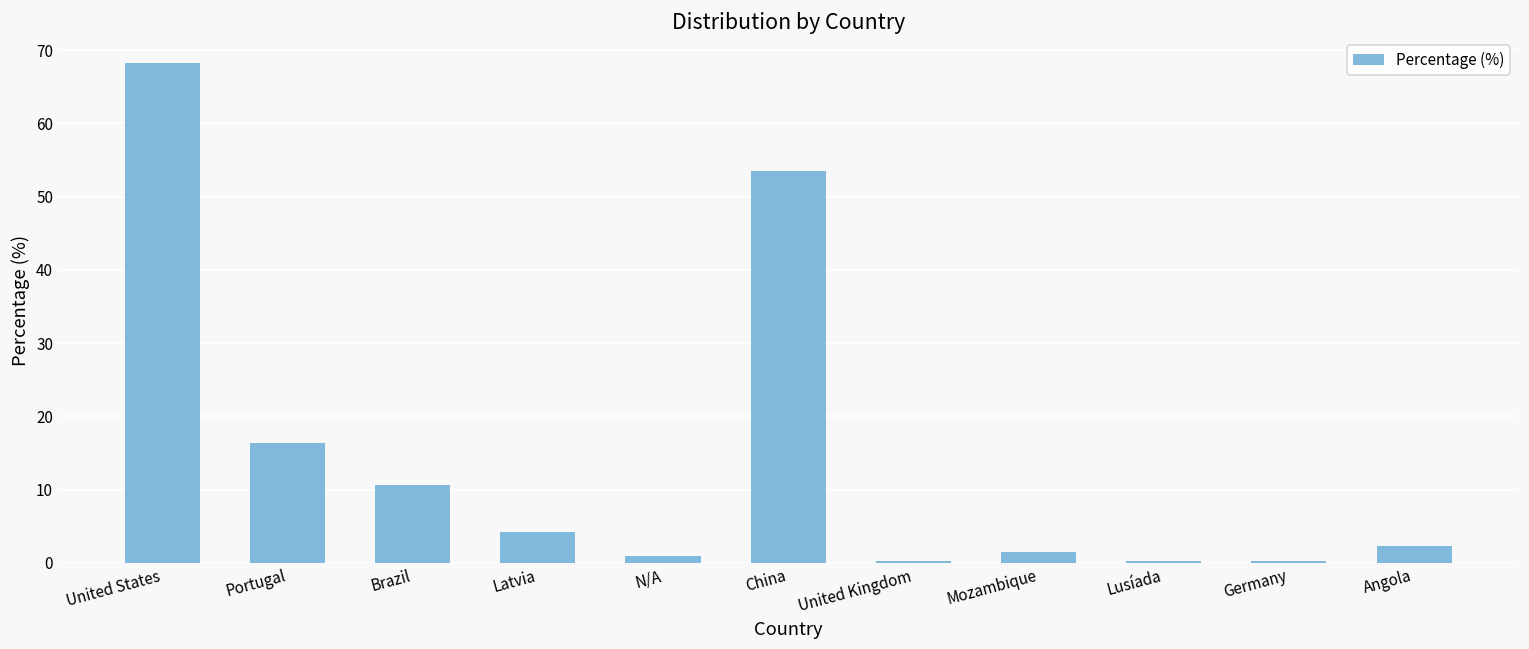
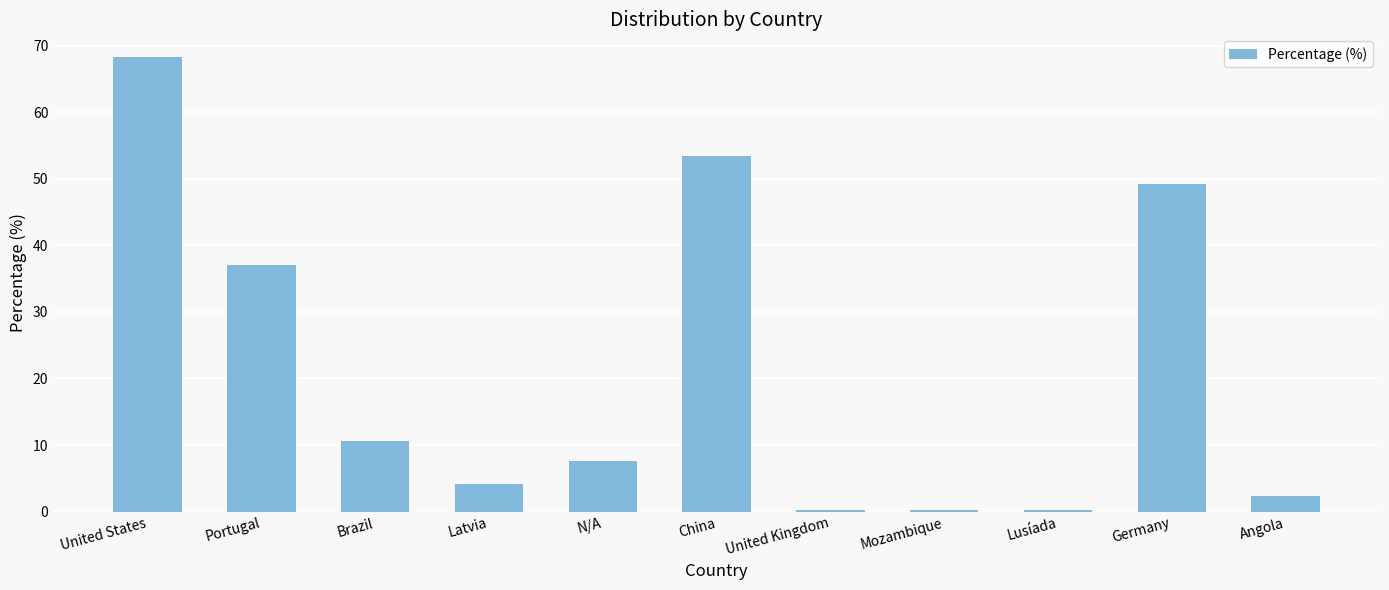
Portugal: 16 -> 37
N/A: 1 -> 8
Mozambique: 2 -> 0
Germany: 0 -> 49
